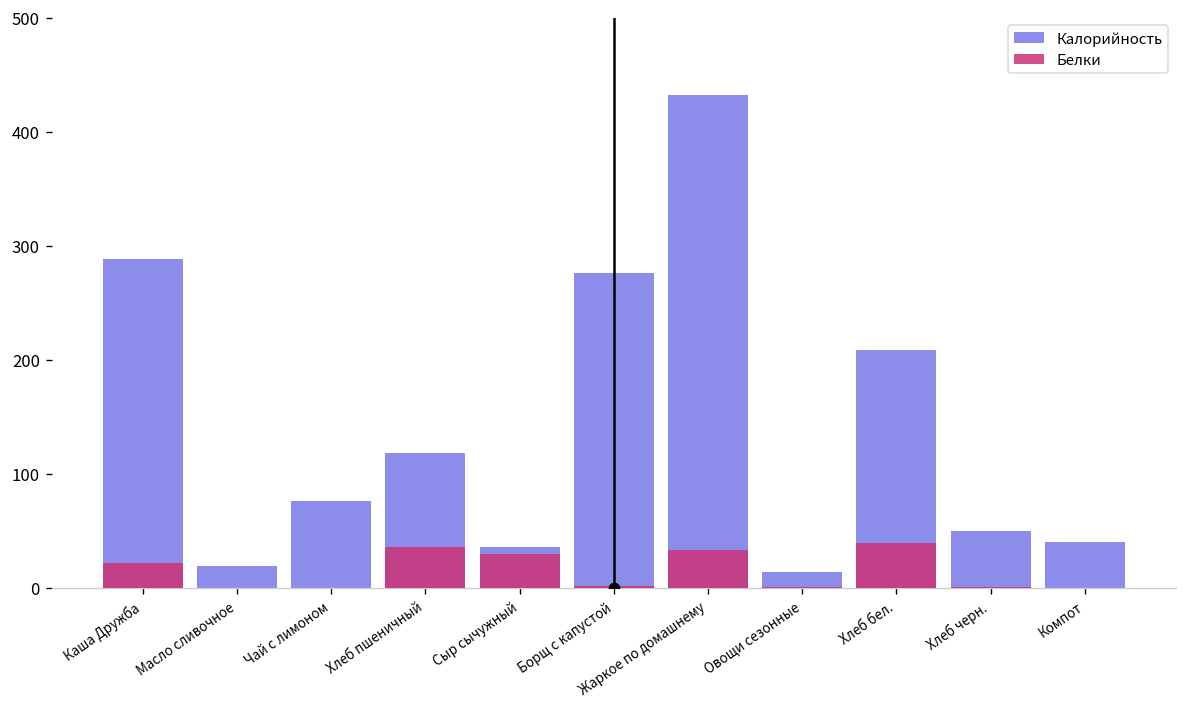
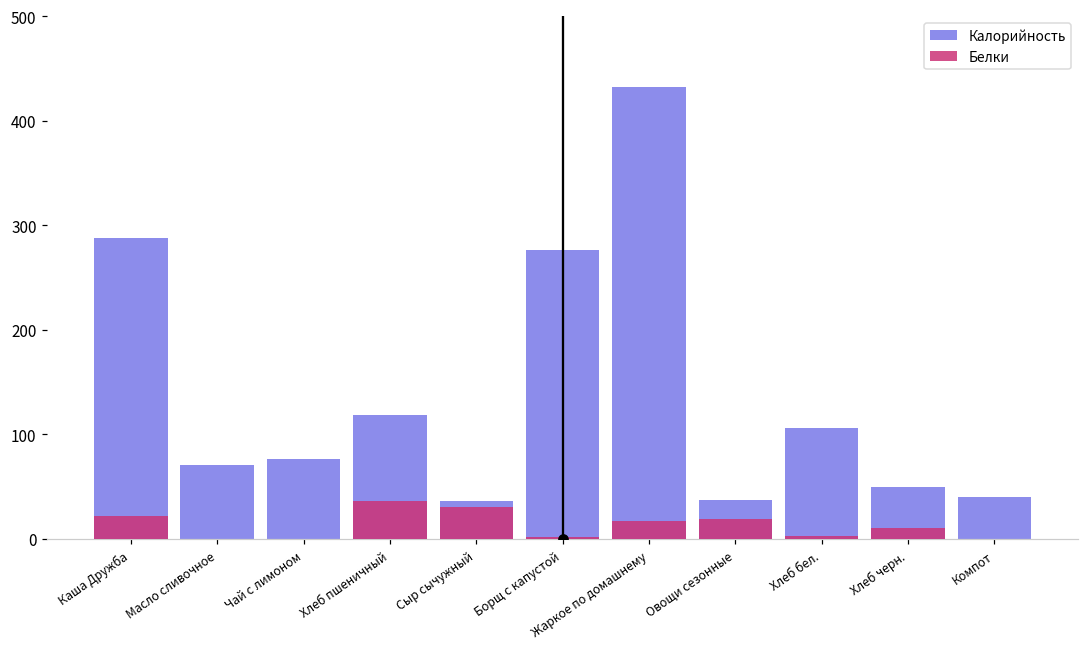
Калорийность, Масло сливочное: 20 -> 70
Белки, Жаркое по домашнему: 30 -> 20
Калорийность, Овощи сезонные: 10 -> 40
Белки, Овощи сезонные: 0 -> 20
Калорийность, Хлеб бел.: 210 -> 110
Белки, Хлеб бел.: 40 -> 0
Белки, Хлеб черн.: 0 -> 10
